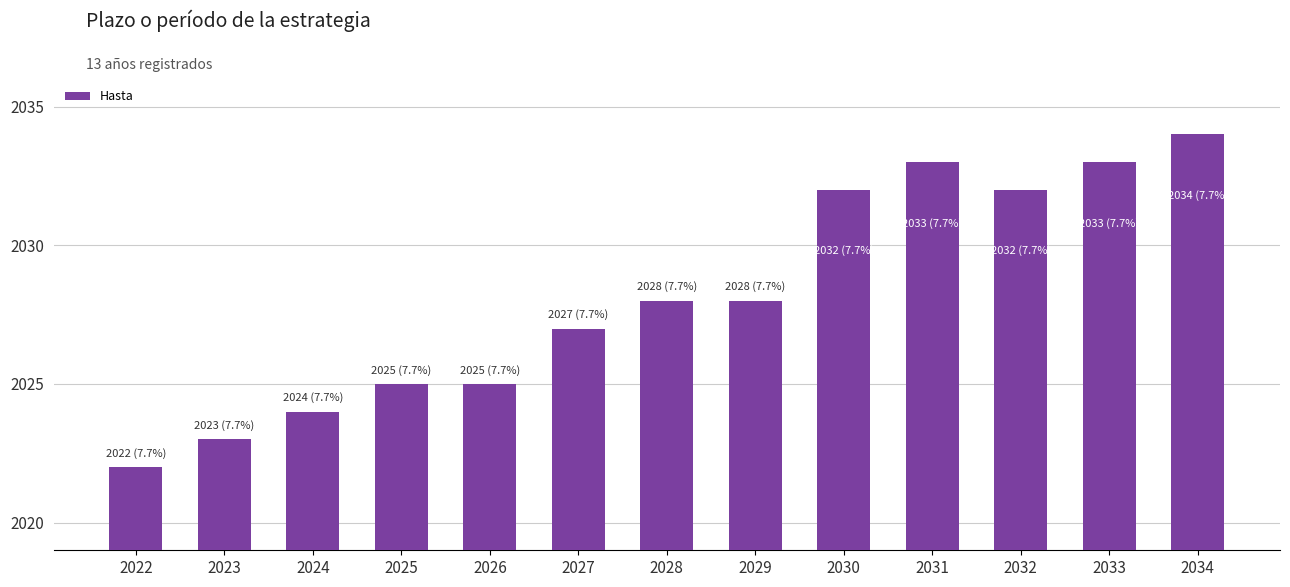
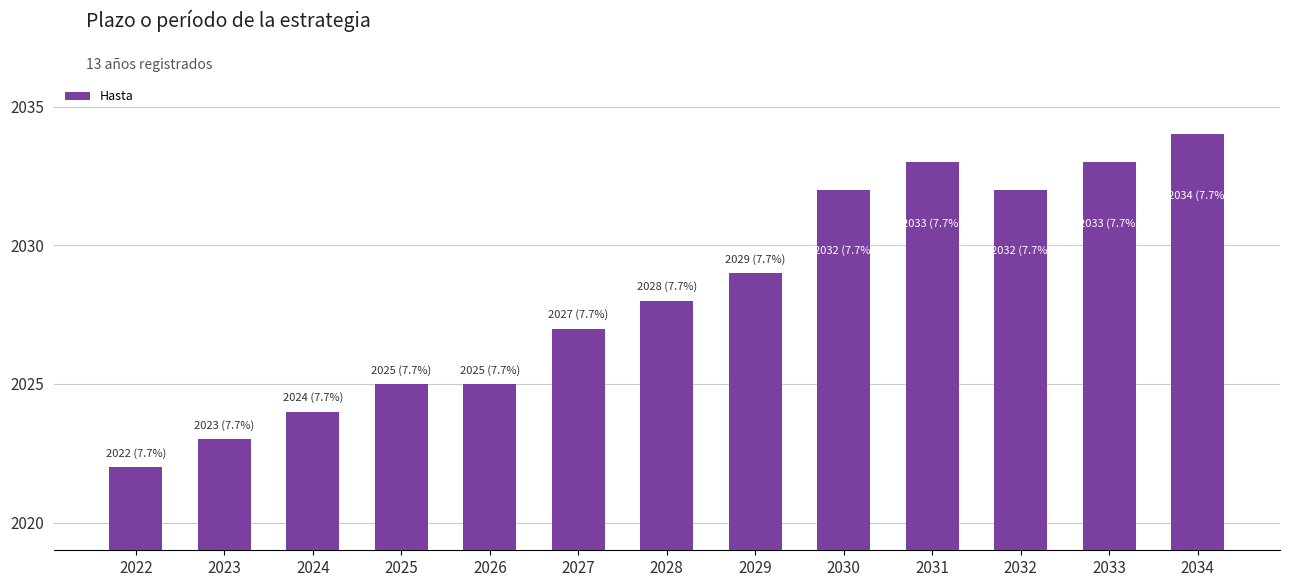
2029: 2028 -> 2029
